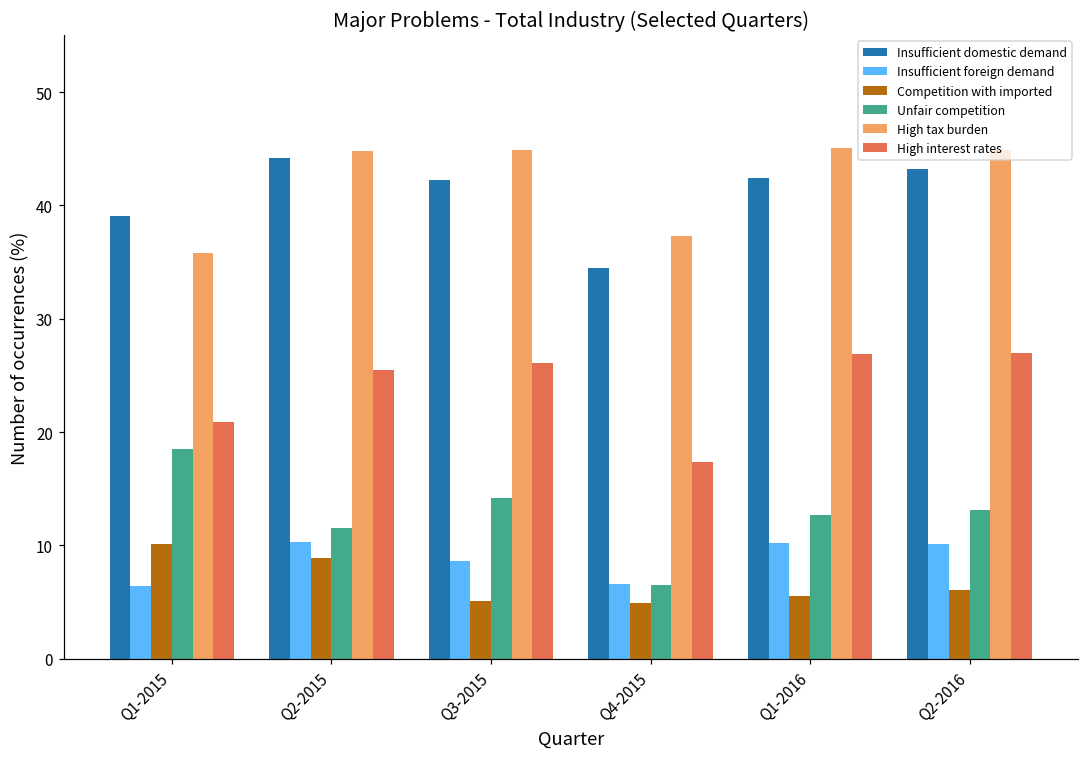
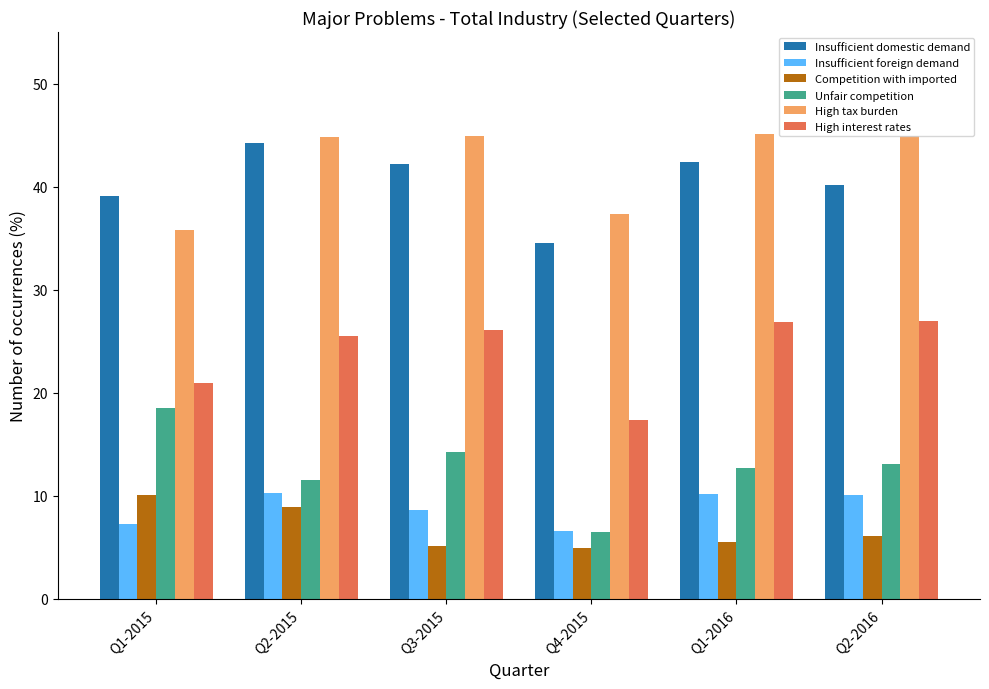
Insufficient foreign demand, Q1-2015: 6.4 -> 7.3
Insufficient domestic demand, Q2-2016: 43.2 -> 40.2
